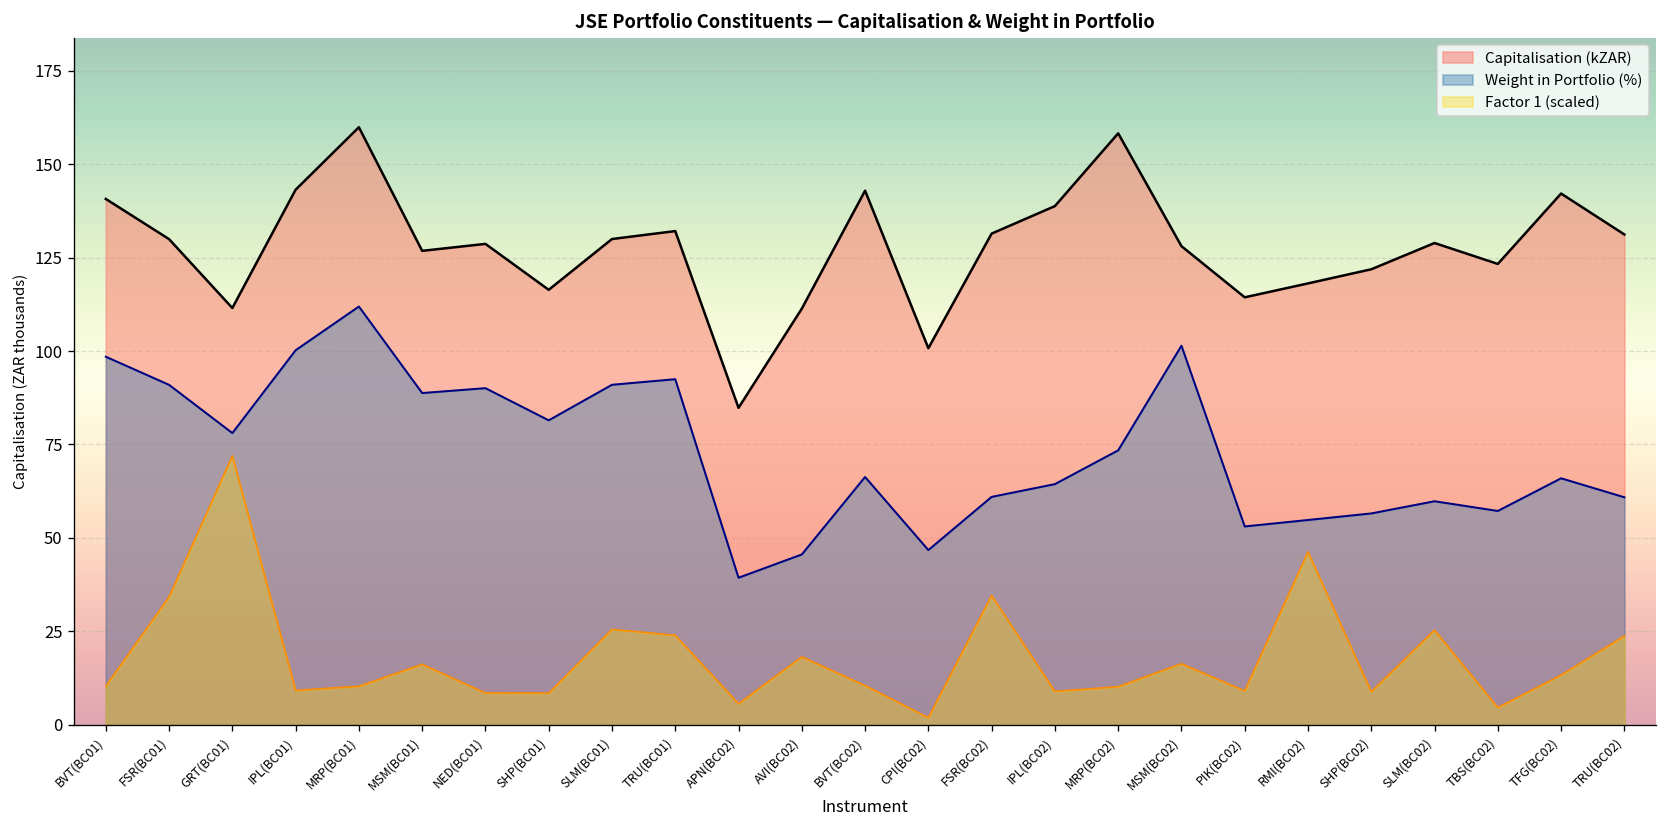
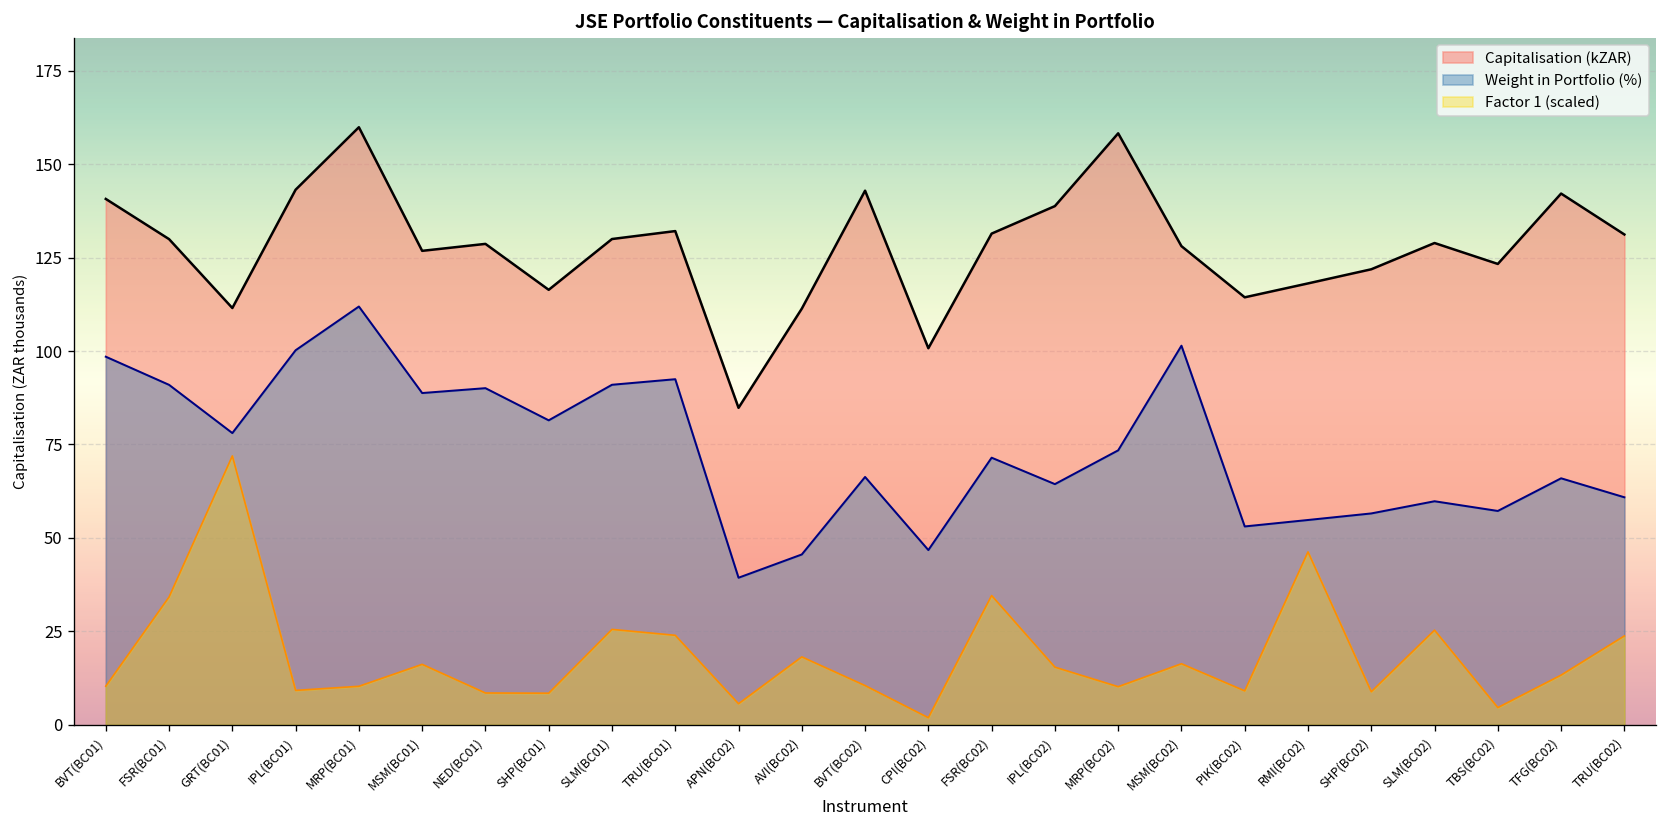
Weight in Portfolio (%), FSR(BC02): 61 -> 71
Factor 1 (scaled), IPL(BC02): 9 -> 15
